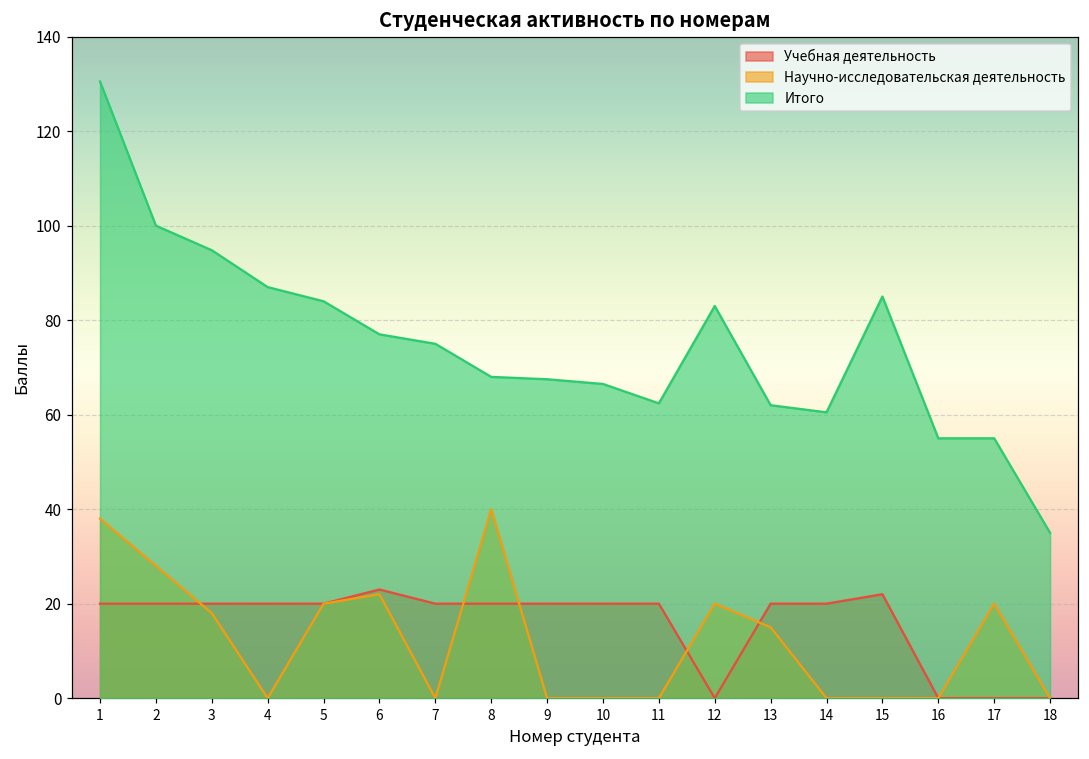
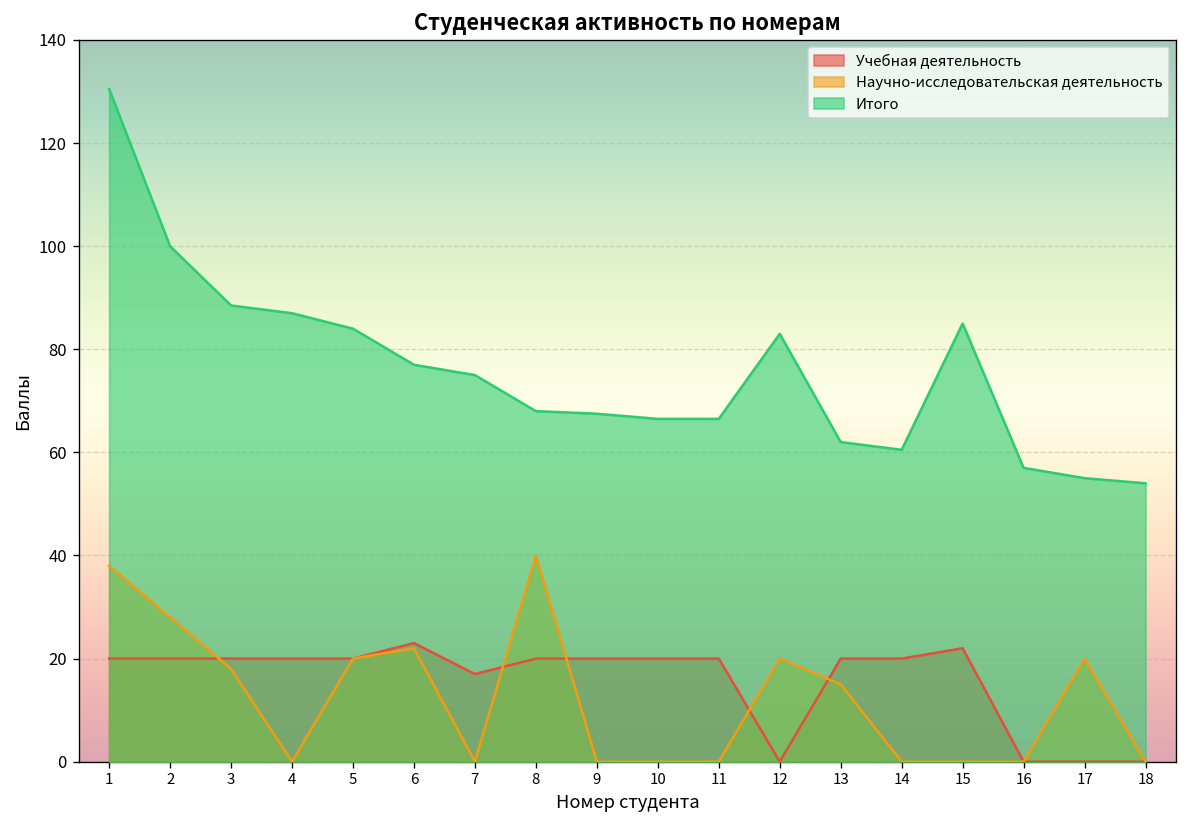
Итого, 3: 95 -> 89
Учебная деятельность, 7: 20 -> 17
Итого, 11: 62 -> 67
Итого, 16: 55 -> 57
Итого, 18: 35 -> 54
